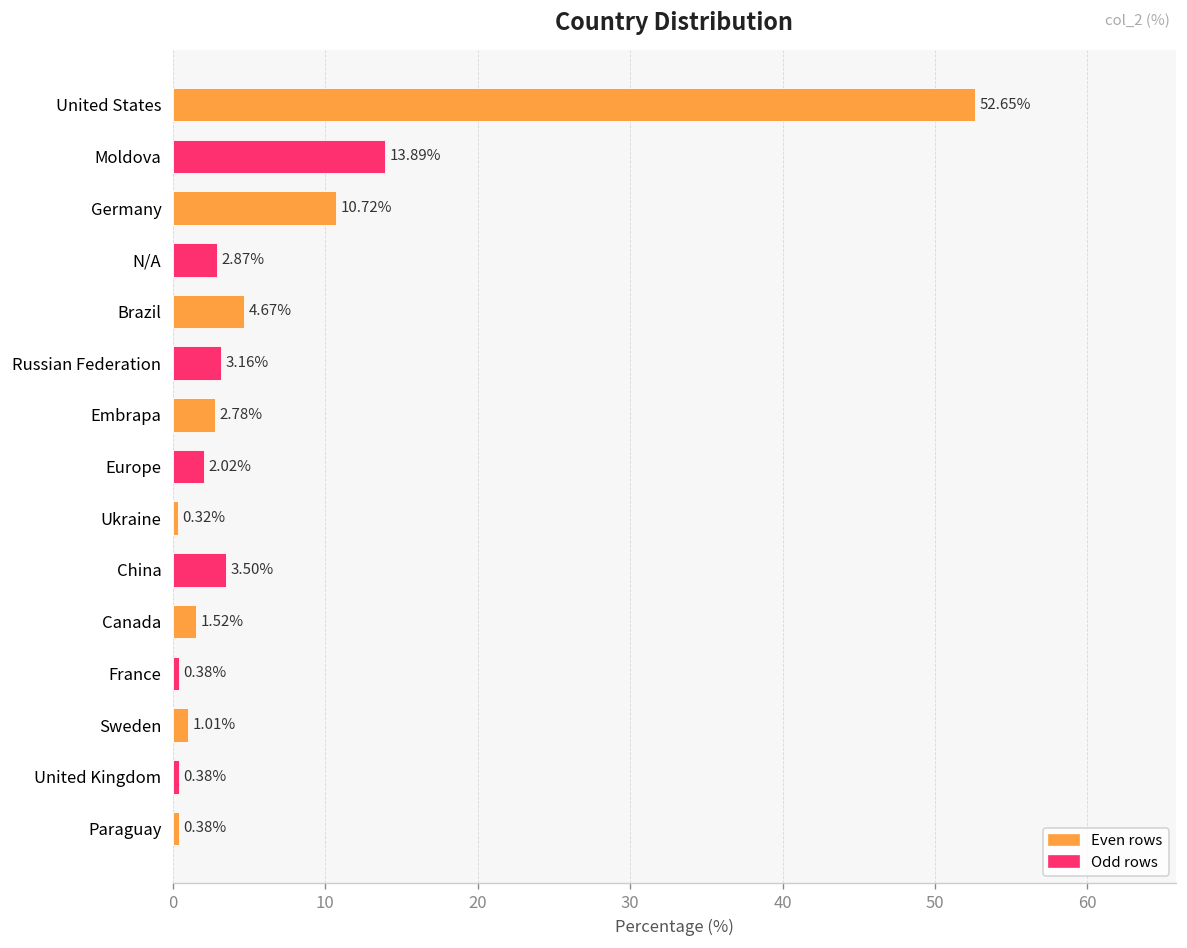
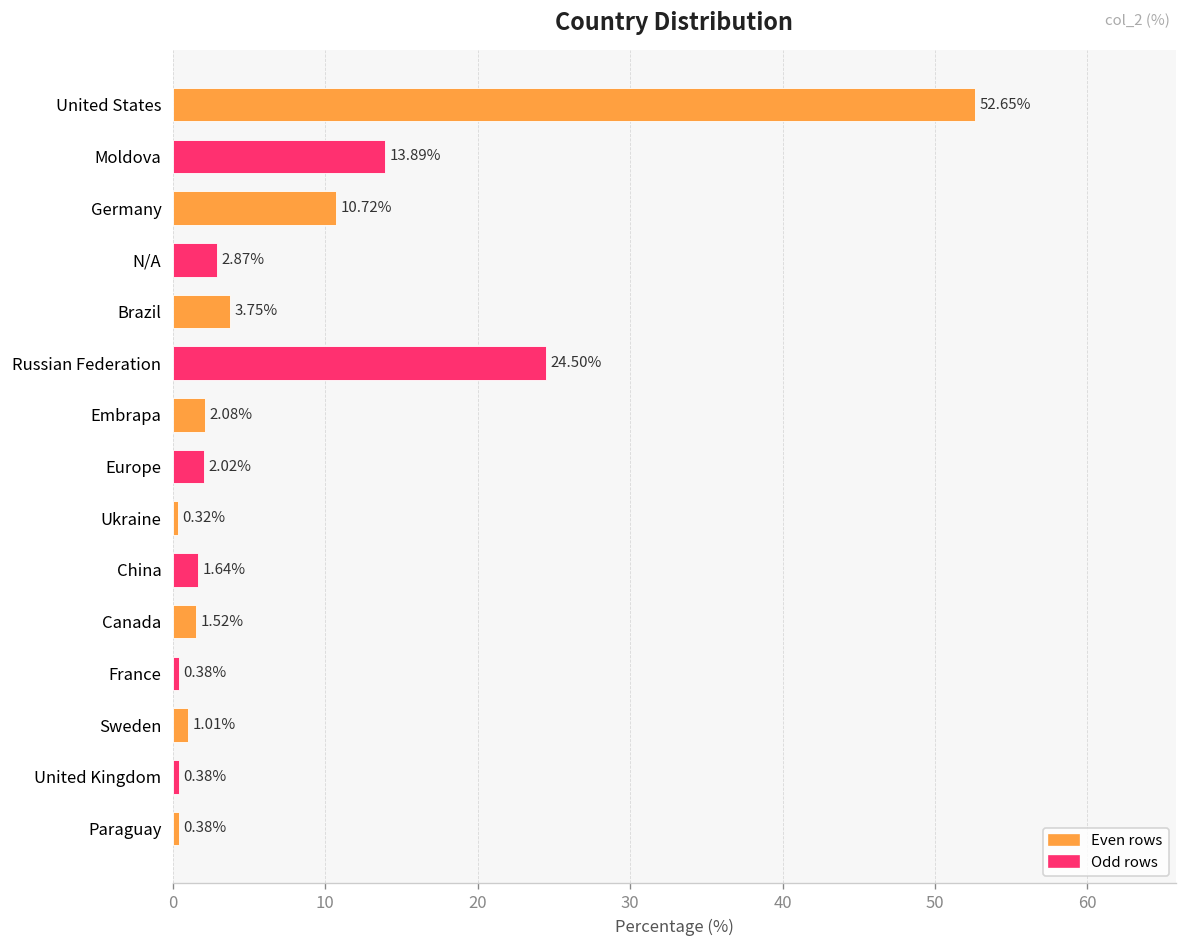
Brazil: 4.67% -> 3.75%
Russian Federation: 3.16% -> 24.50%
Embrapa: 2.78% -> 2.08%
China: 3.50% -> 1.64%
